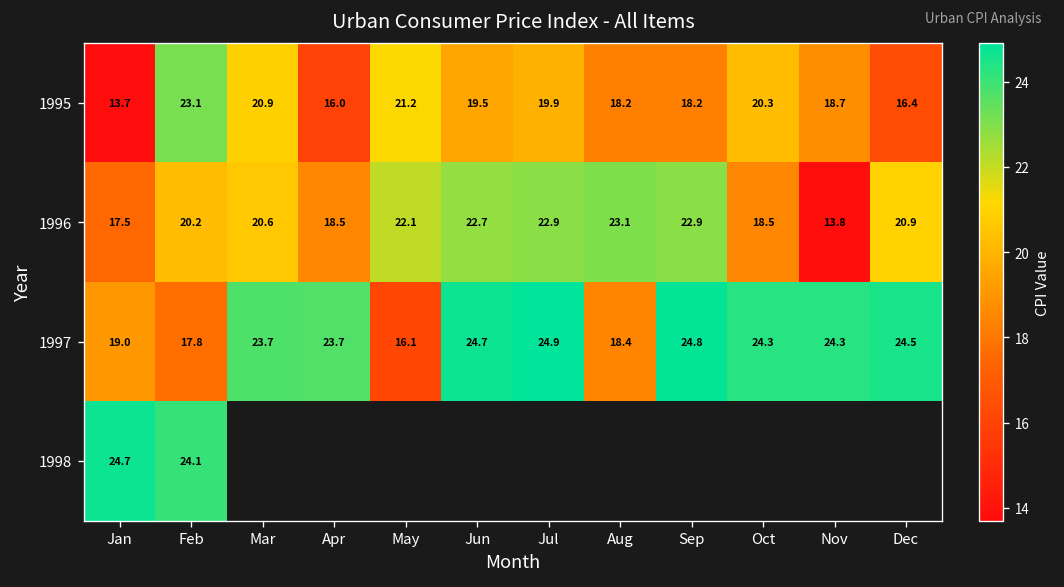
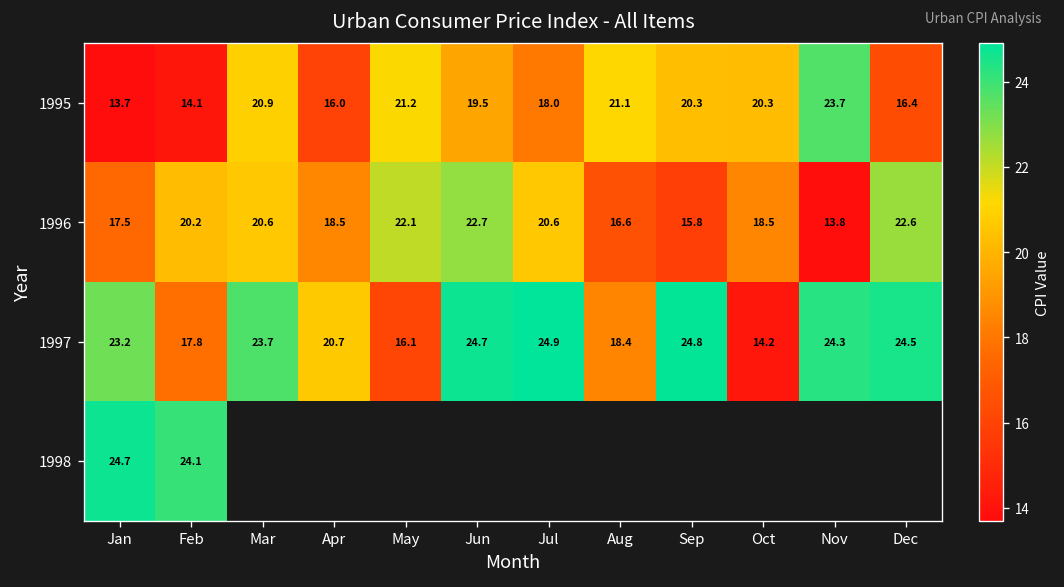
1995, Feb: 23.1 -> 14.1
1995, Jul: 19.9 -> 18.0
1995, Aug: 18.2 -> 21.1
1995, Sep: 18.2 -> 20.3
1995, Nov: 18.7 -> 23.7
1996, Jul: 22.9 -> 20.6
1996, Aug: 23.1 -> 16.6
1996, Sep: 22.9 -> 15.8
1996, Dec: 20.9 -> 22.6
1997, Jan: 19.0 -> 23.2
1997, Apr: 23.7 -> 20.7
1997, Oct: 24.3 -> 14.2
